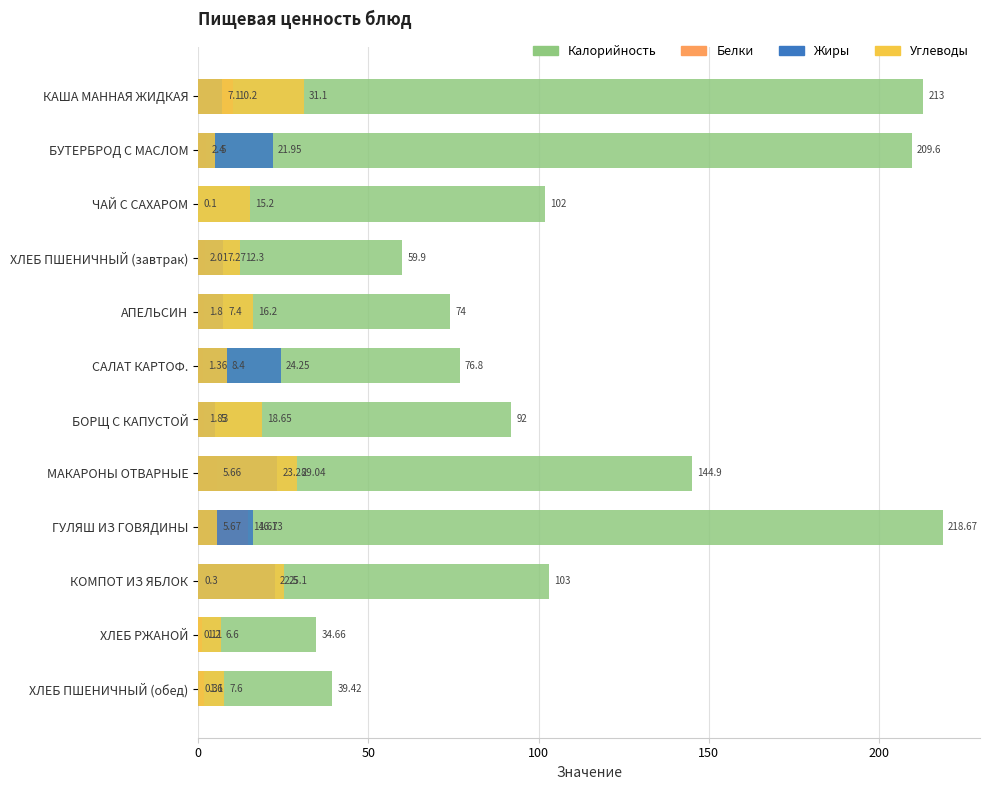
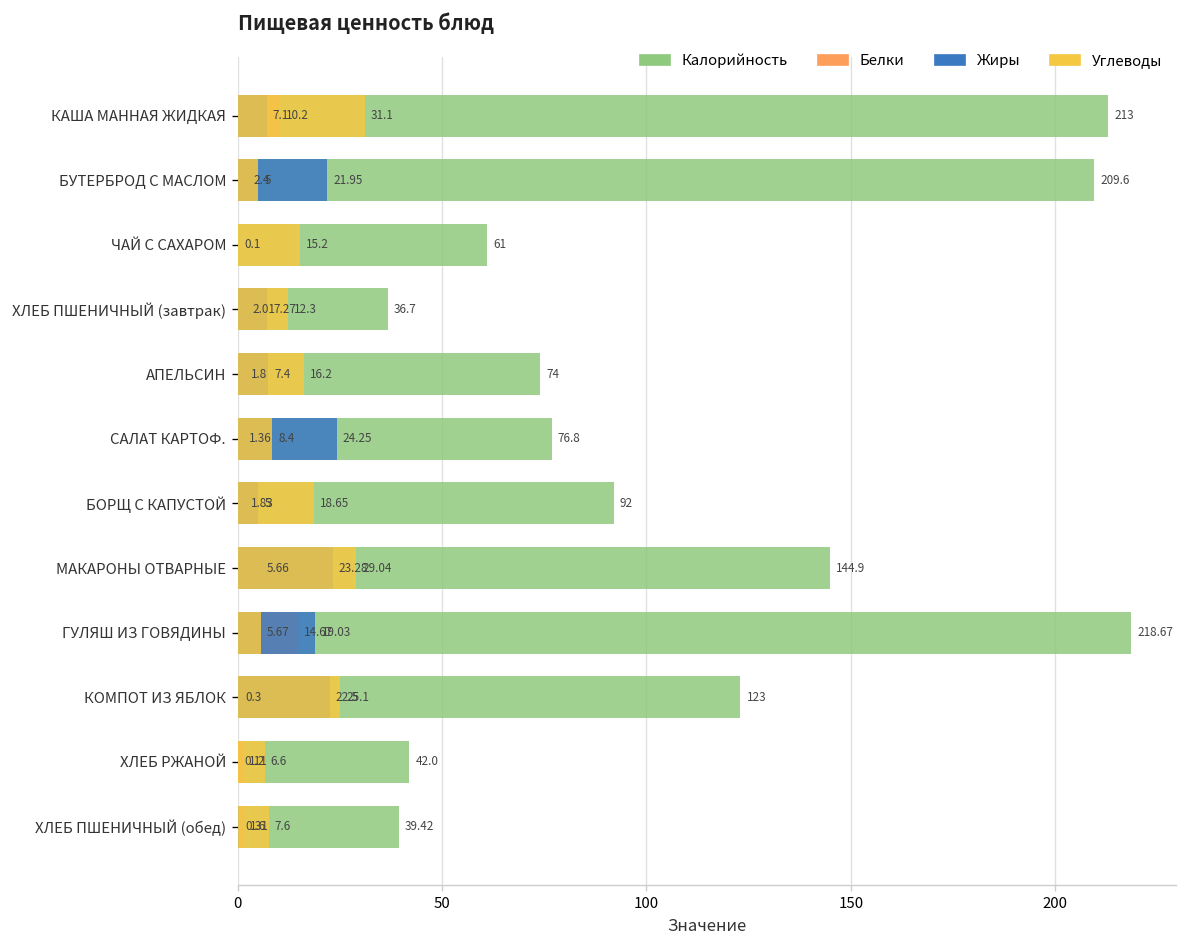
Калорийность, ЧАЙ С САХАРОМ: 102 -> 61
Калорийность, ХЛЕБ ПШЕНИЧНЫЙ (завтрак): 59.9 -> 36.7
Жиры, ГУЛЯШ ИЗ ГОВЯДИНЫ: 16.13 -> 19.03
Калорийность, КОМПОТ ИЗ ЯБЛОК: 103 -> 123
Калорийность, ХЛЕБ РЖАНОЙ: 34.66 -> 42.0
